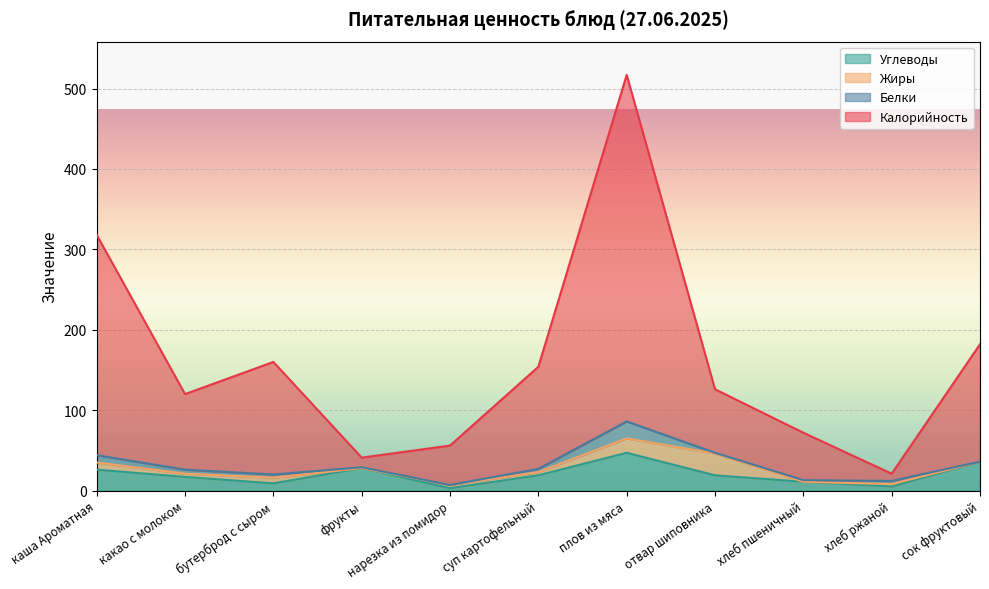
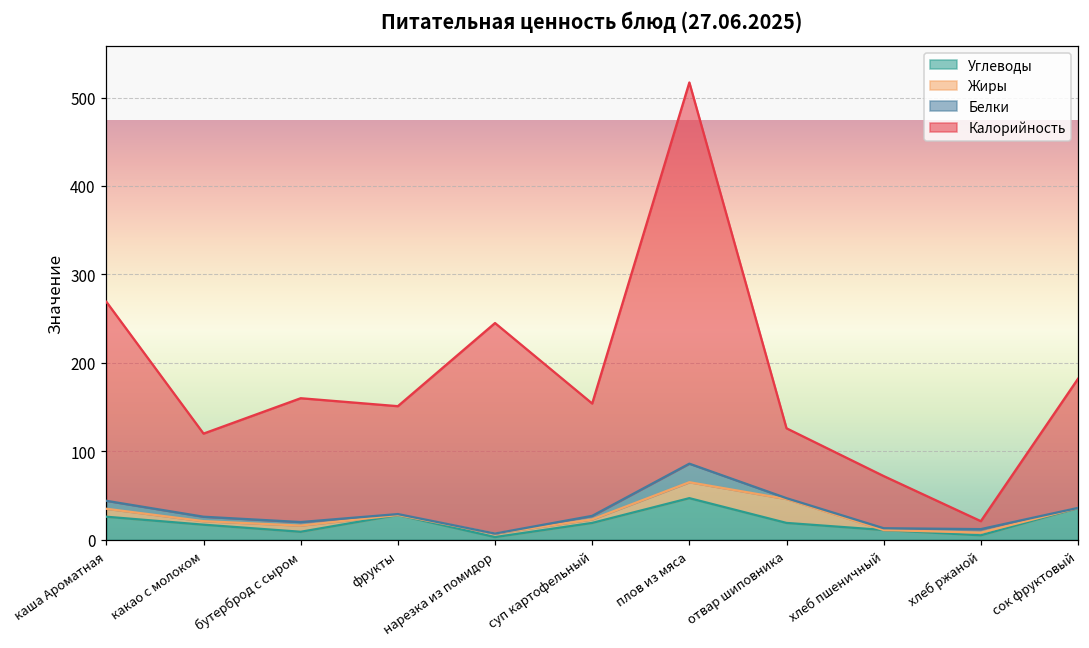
Калорийность, каша Ароматная: 270 -> 230
Калорийность, фрукты: 10 -> 120
Калорийность, нарезка из помидор: 50 -> 240
